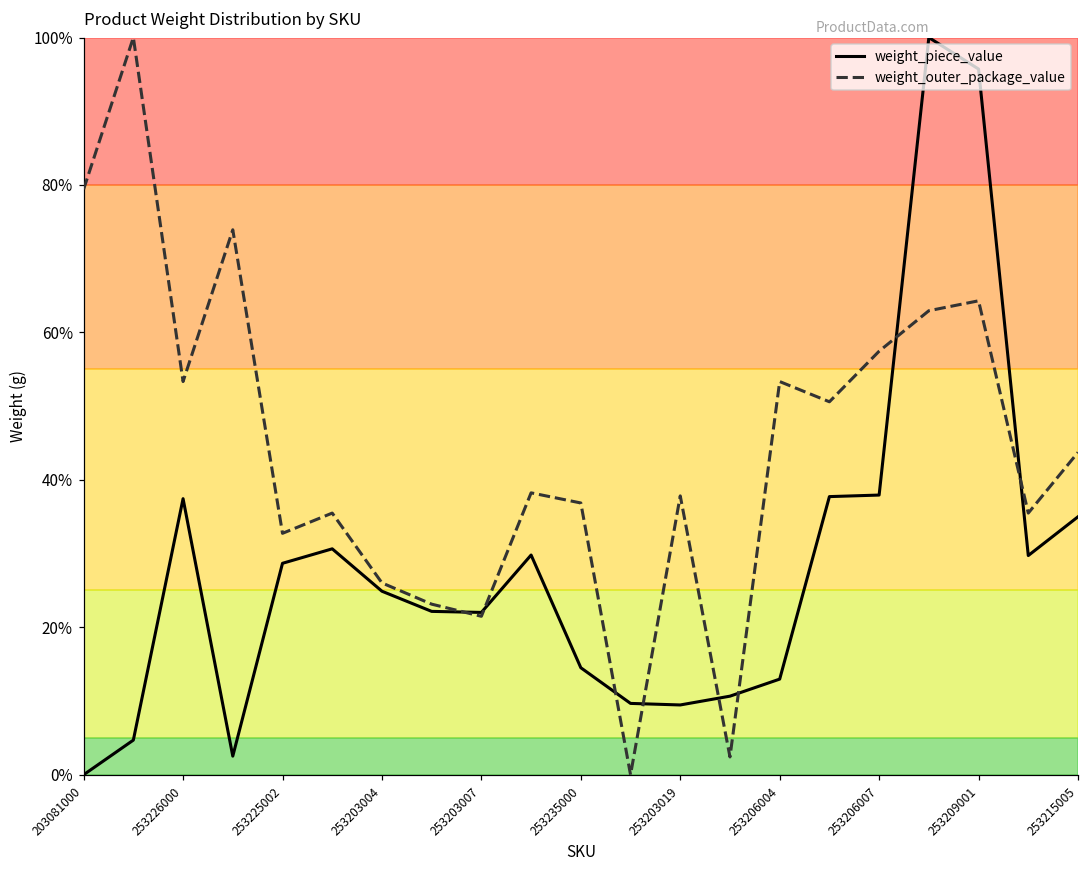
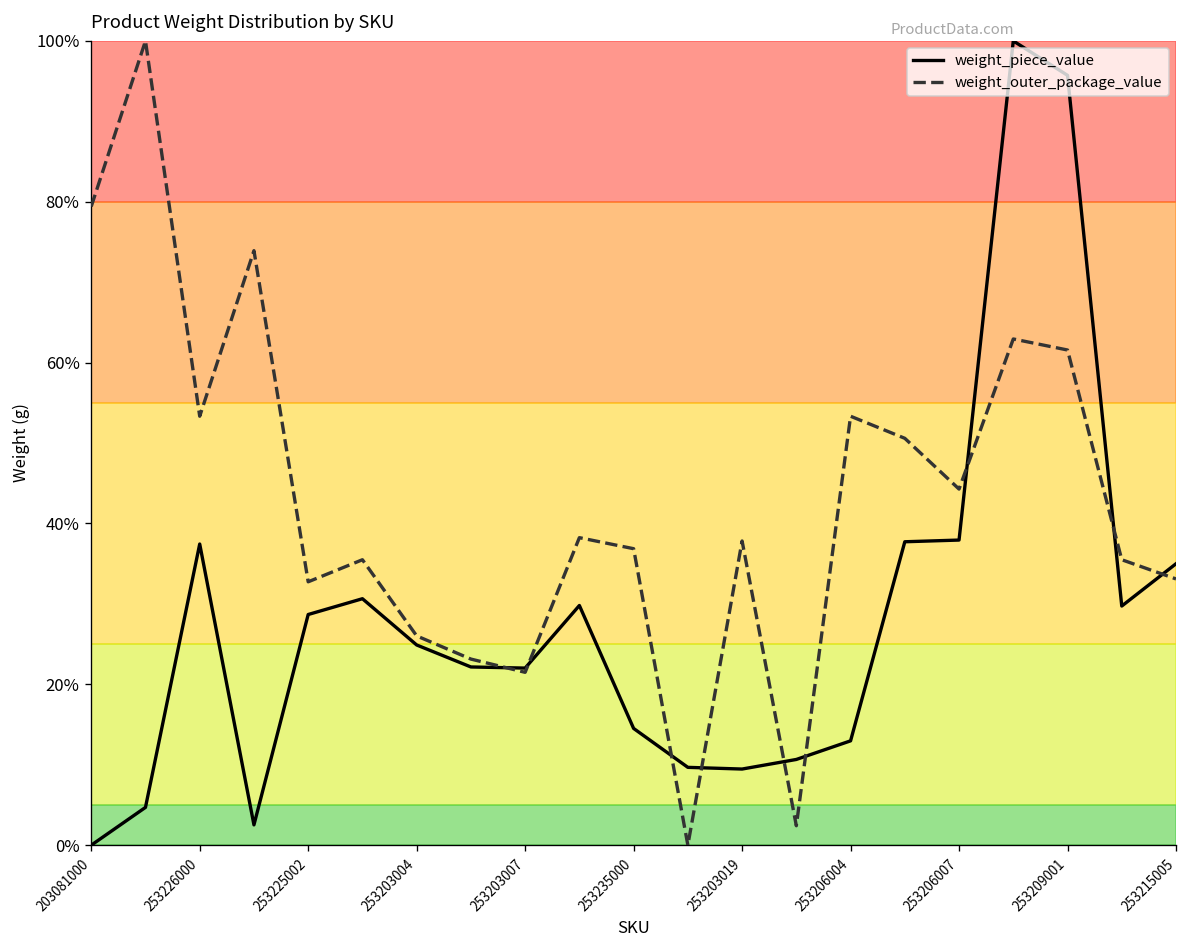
weight_outer_package_value, 253206007: 57% -> 44%
weight_outer_package_value, 253209001: 64% -> 62%
weight_outer_package_value, 253215005: 44% -> 33%
